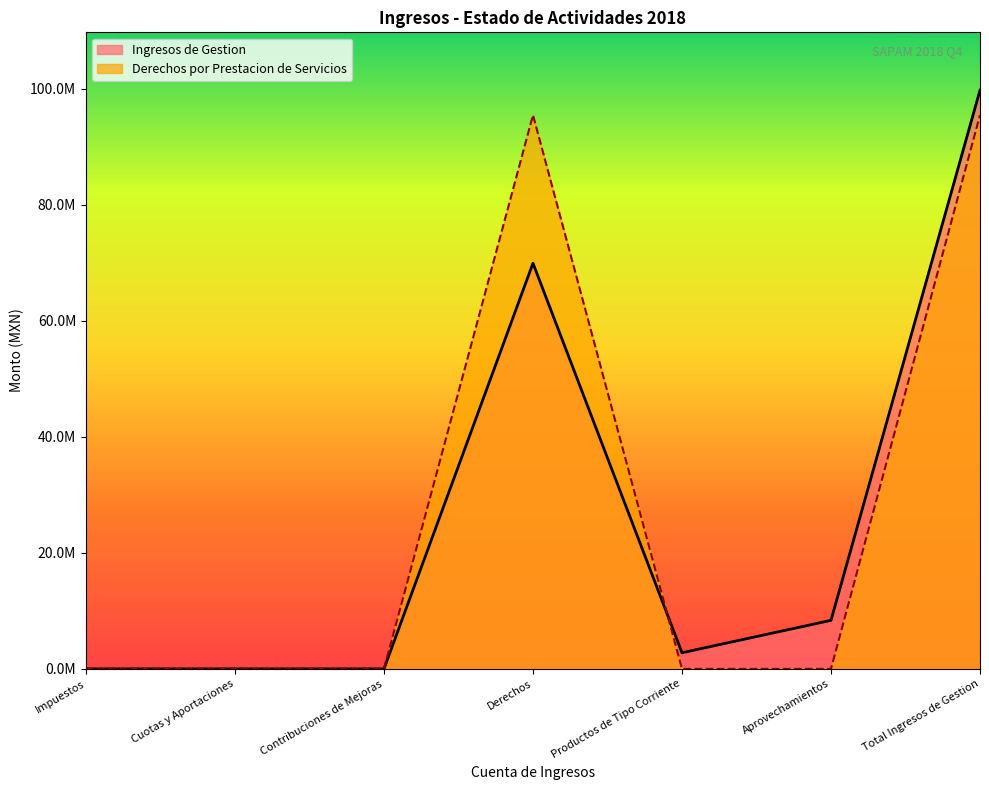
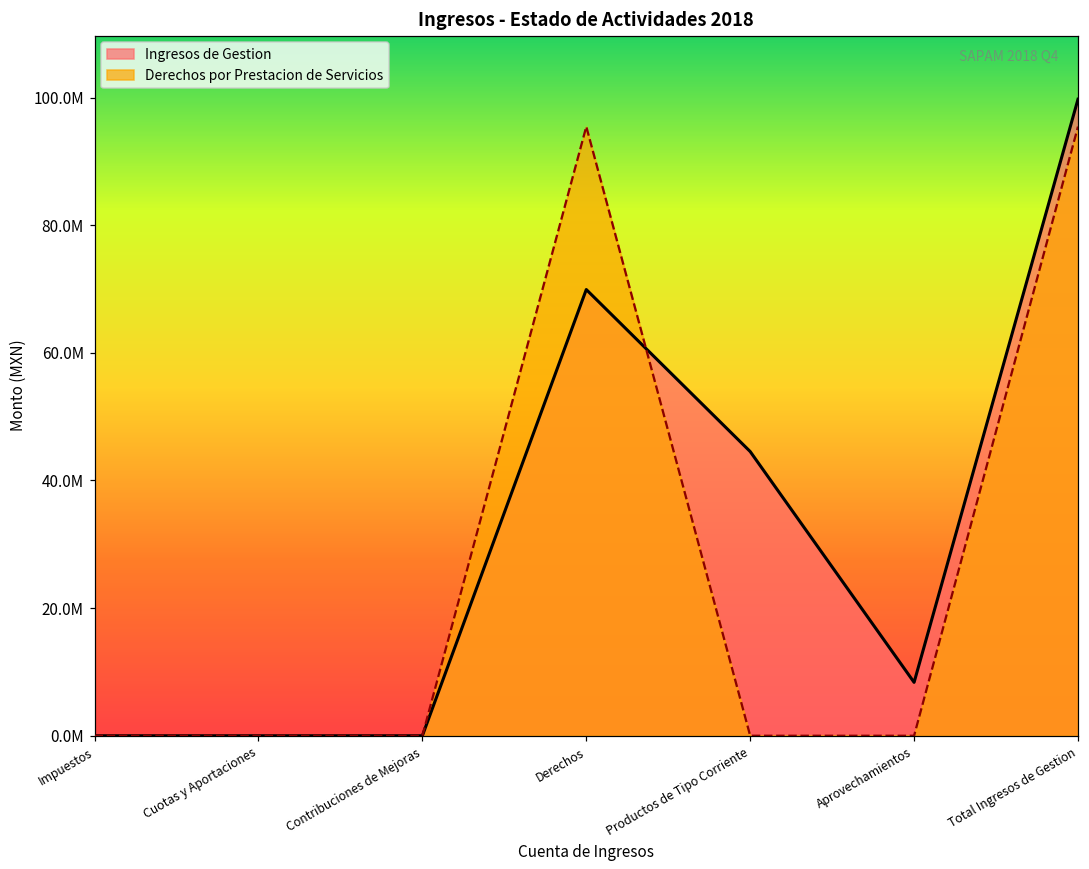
Ingresos de Gestion, Productos de Tipo Corriente: 3000000 -> 45000000
